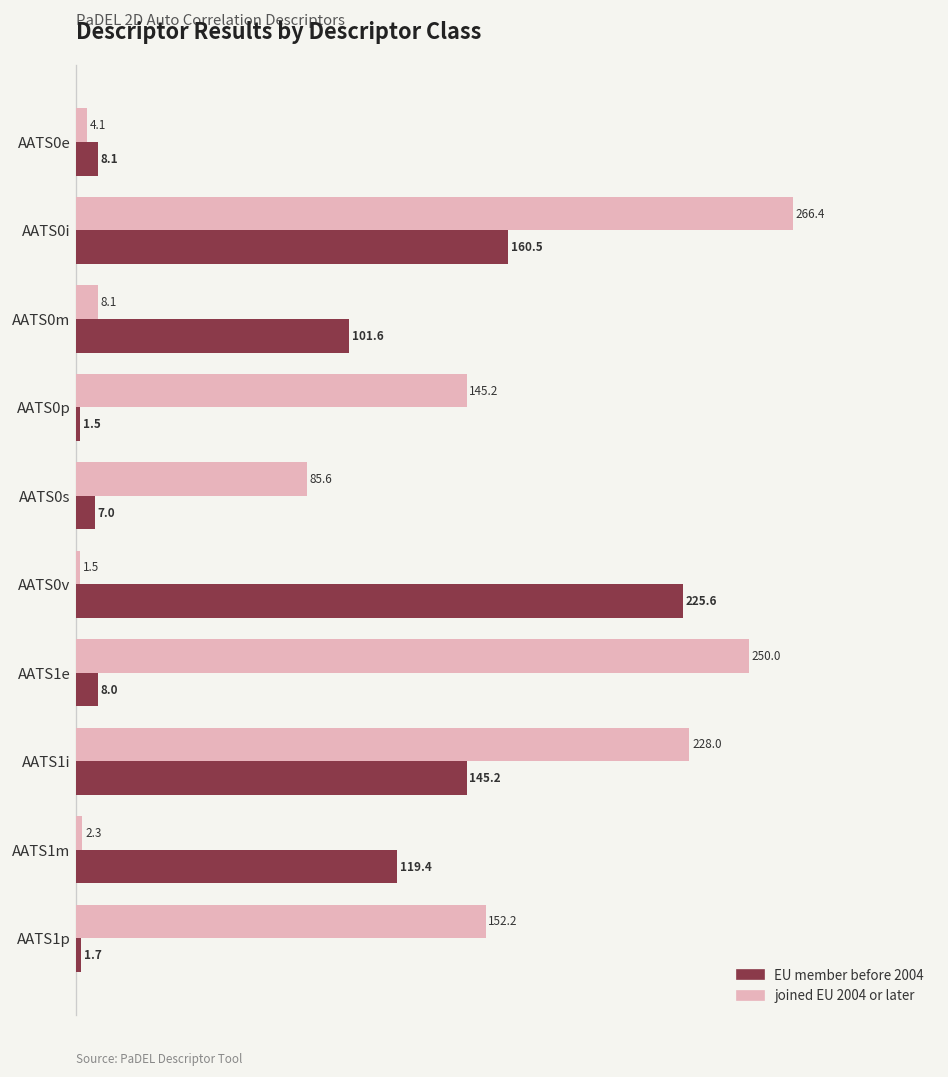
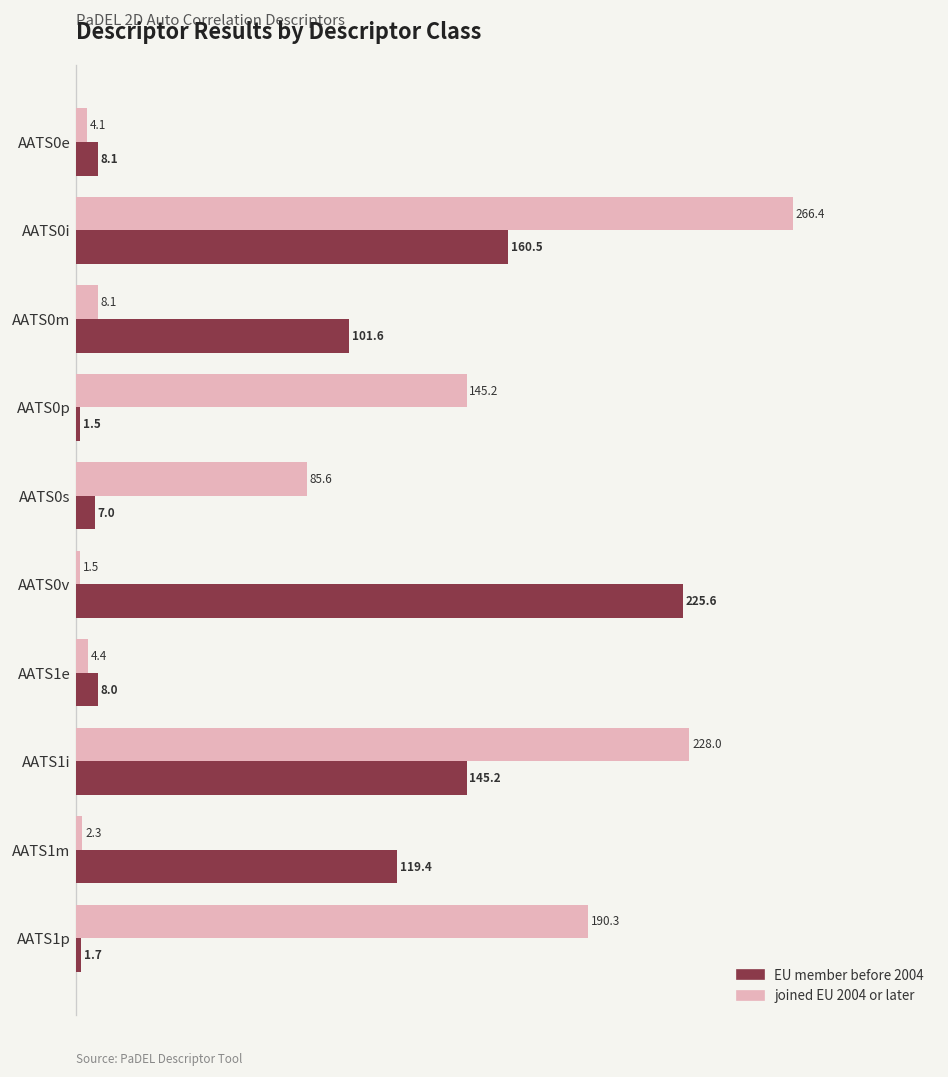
joined EU 2004 or later, AATS1e: 250.0 -> 4.4
joined EU 2004 or later, AATS1p: 152.2 -> 190.3
